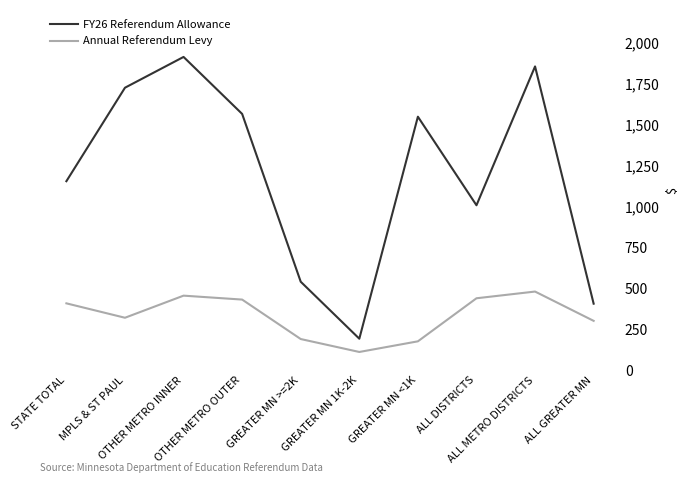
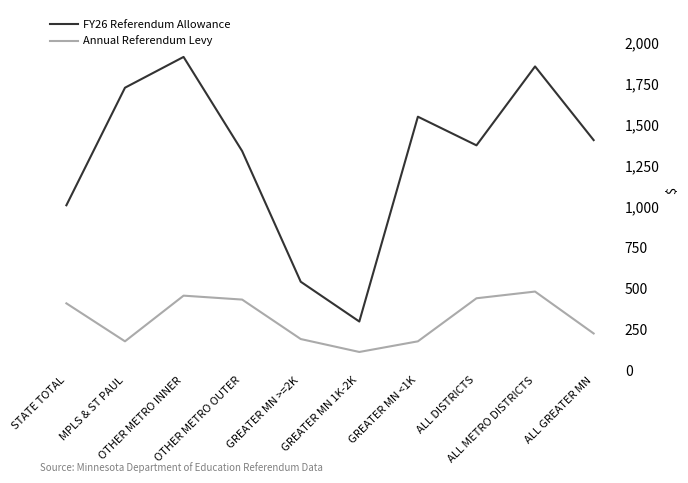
FY26 Referendum Allowance, STATE TOTAL: 1,150 -> 1,010
Annual Referendum Levy, MPLS & ST PAUL: 320 -> 180
FY26 Referendum Allowance, OTHER METRO OUTER: 1,570 -> 1,340
FY26 Referendum Allowance, GREATER MN 1K-2K: 190 -> 300
FY26 Referendum Allowance, ALL DISTRICTS: 1,010 -> 1,370
FY26 Referendum Allowance, ALL GREATER MN: 410 -> 1,410
Annual Referendum Levy, ALL GREATER MN: 300 -> 220
